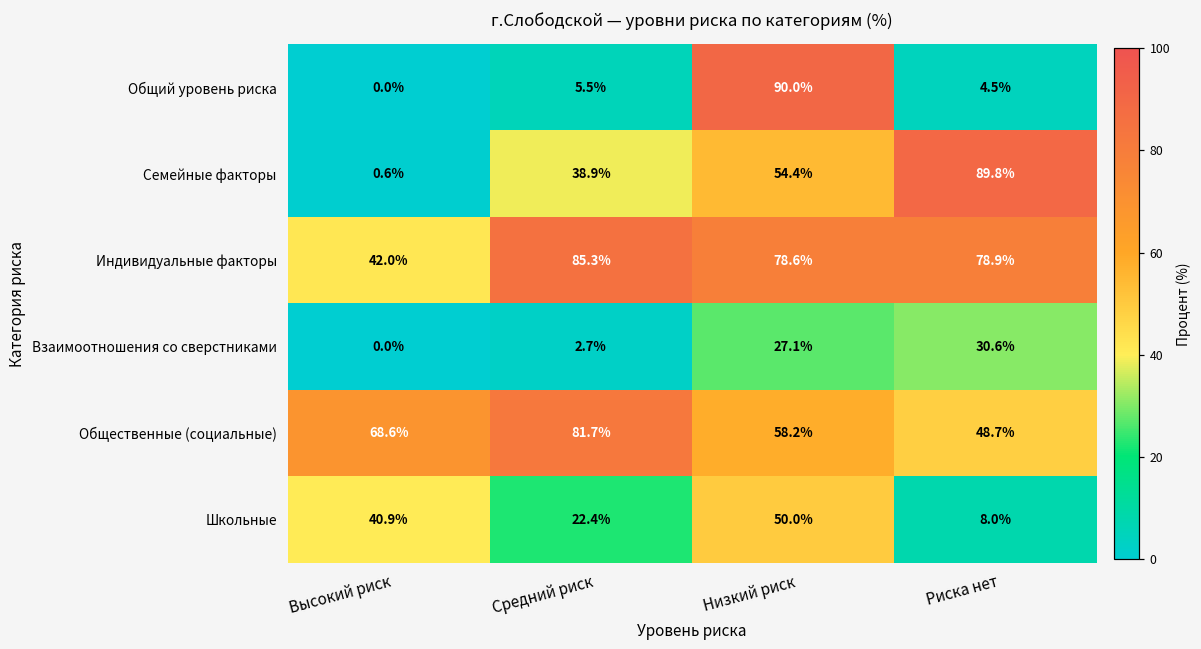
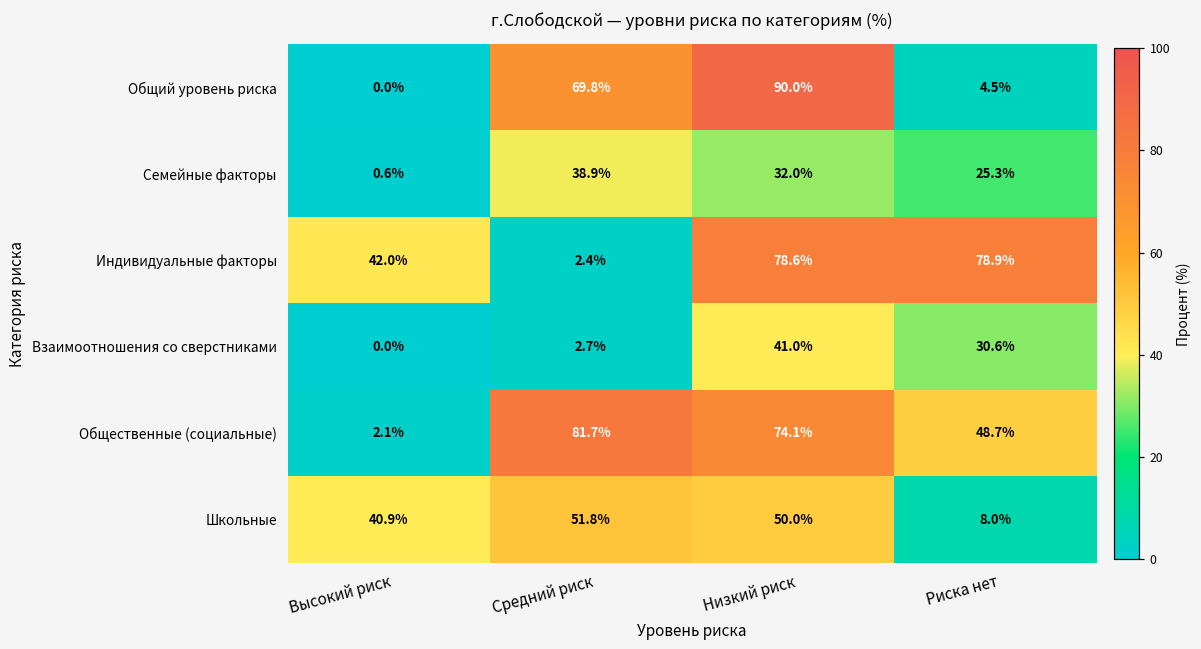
Общий уровень риска, Средний риск: 5.5% -> 69.8%
Семейные факторы, Низкий риск: 54.4% -> 32.0%
Семейные факторы, Риска нет: 89.8% -> 25.3%
Индивидуальные факторы, Средний риск: 85.3% -> 2.4%
Взаимоотношения со сверстниками, Низкий риск: 27.1% -> 41.0%
Общественные (социальные), Высокий риск: 68.6% -> 2.1%
Общественные (социальные), Низкий риск: 58.2% -> 74.1%
Школьные, Средний риск: 22.4% -> 51.8%
